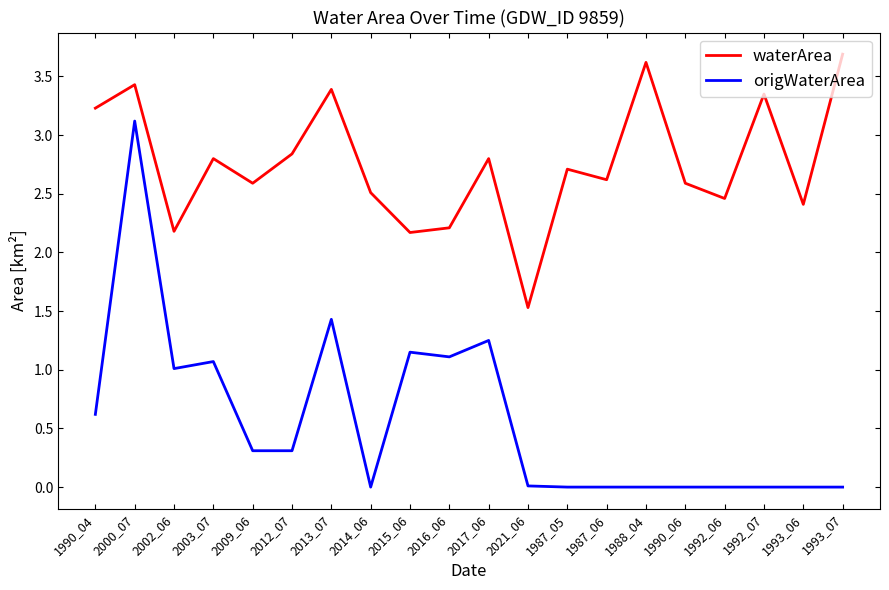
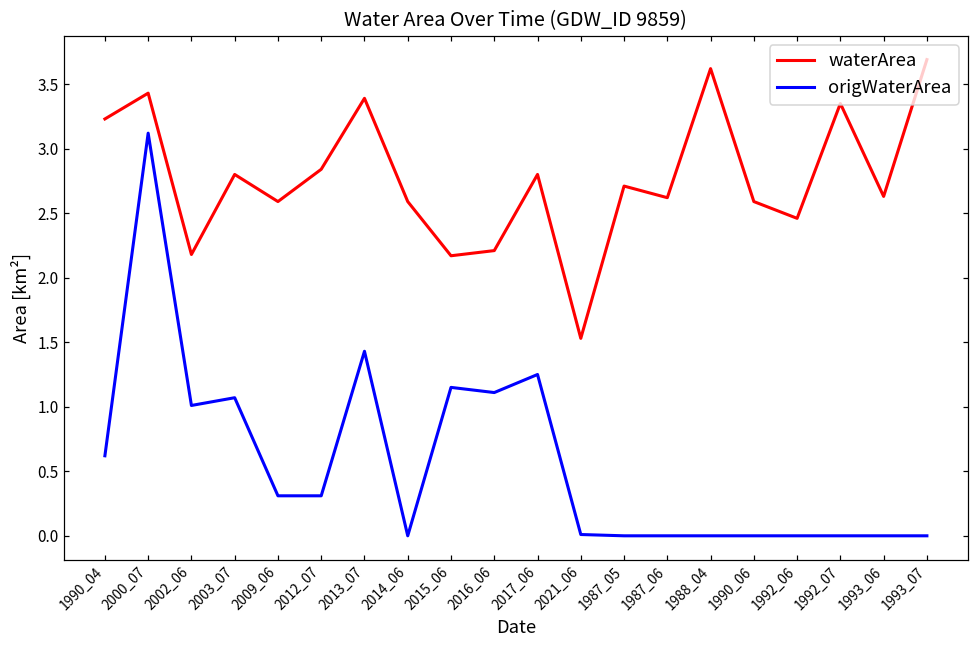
waterArea, 2014_06: 2.51 -> 2.59
waterArea, 1993_06: 2.41 -> 2.63
